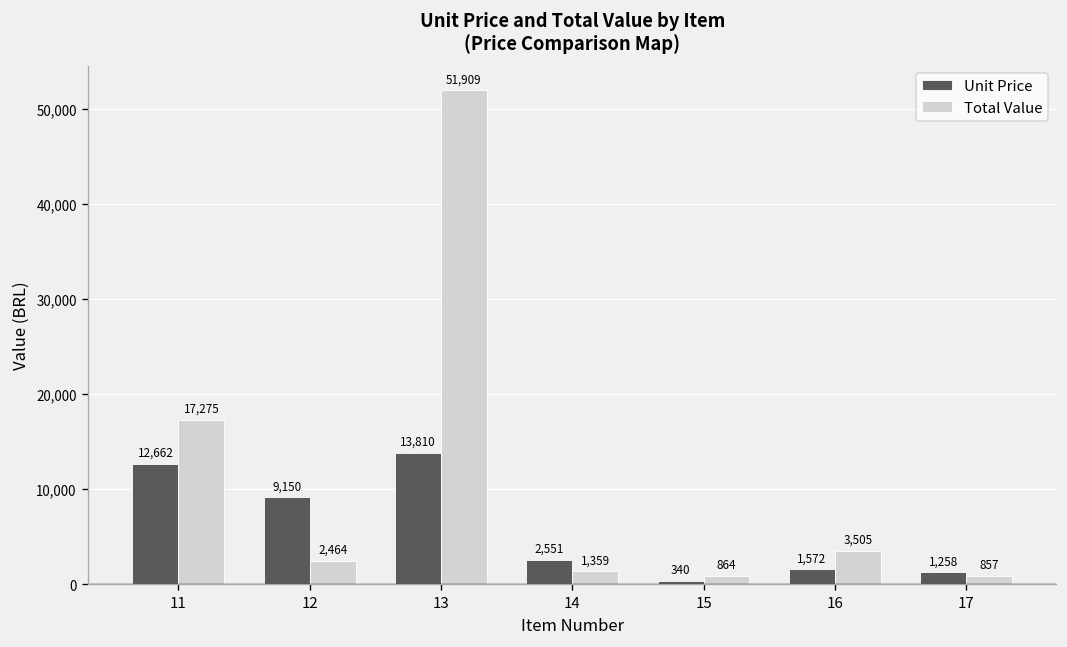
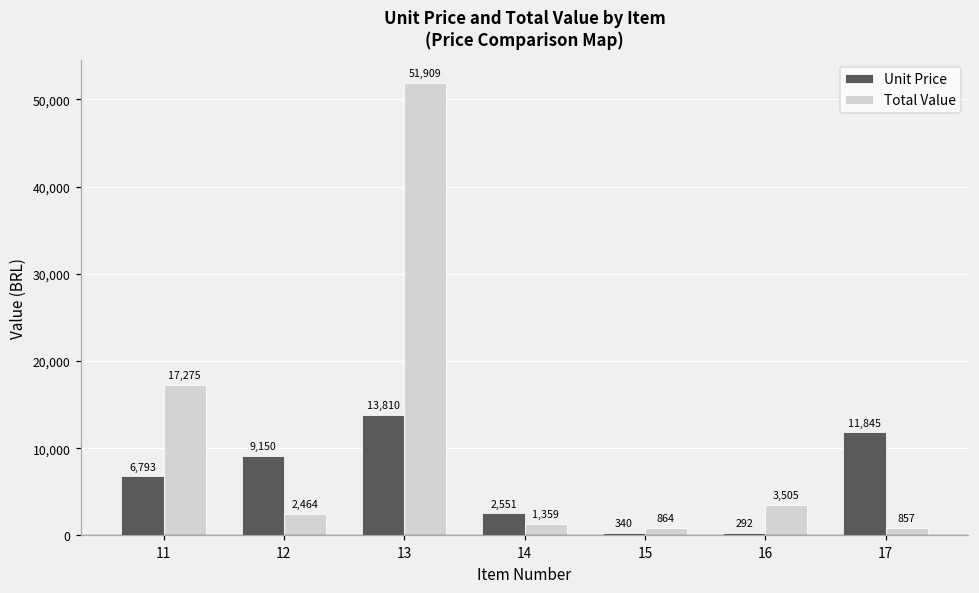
Unit Price, 11: 12,662 -> 6,793
Unit Price, 16: 1,572 -> 292
Unit Price, 17: 1,258 -> 11,845
